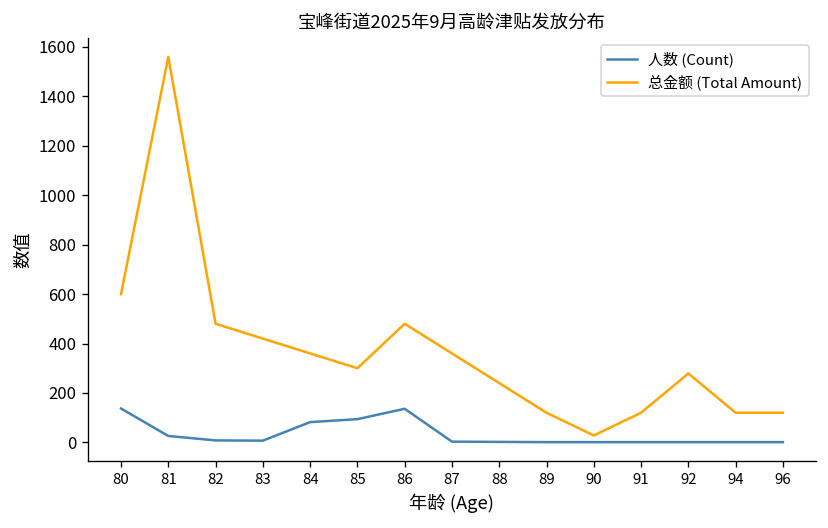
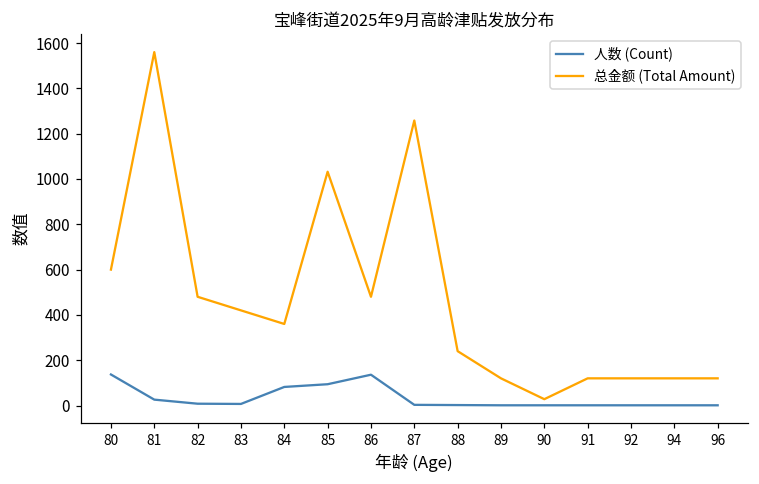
总金额 (Total Amount), 85: 300 -> 1030
总金额 (Total Amount), 87: 360 -> 1260
总金额 (Total Amount), 92: 280 -> 120
